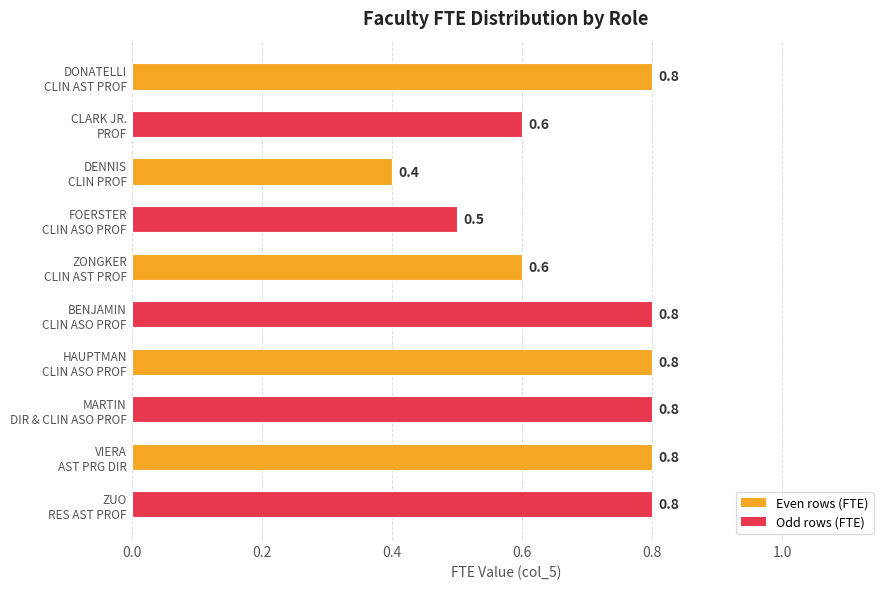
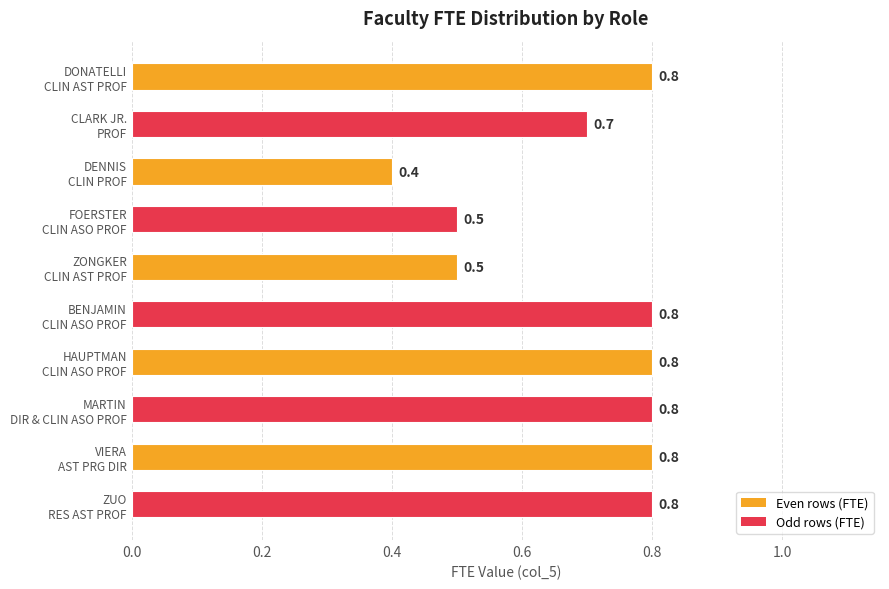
CLARK JR. PROF: 0.6 -> 0.7
ZONGKER CLIN AST PROF: 0.6 -> 0.5
